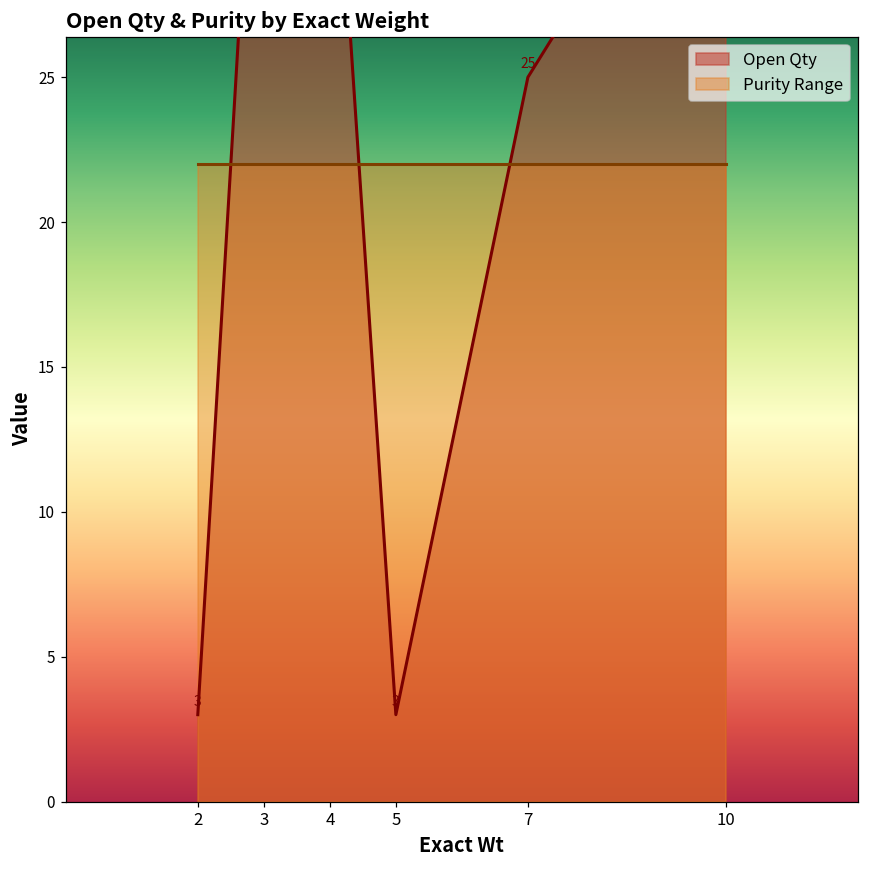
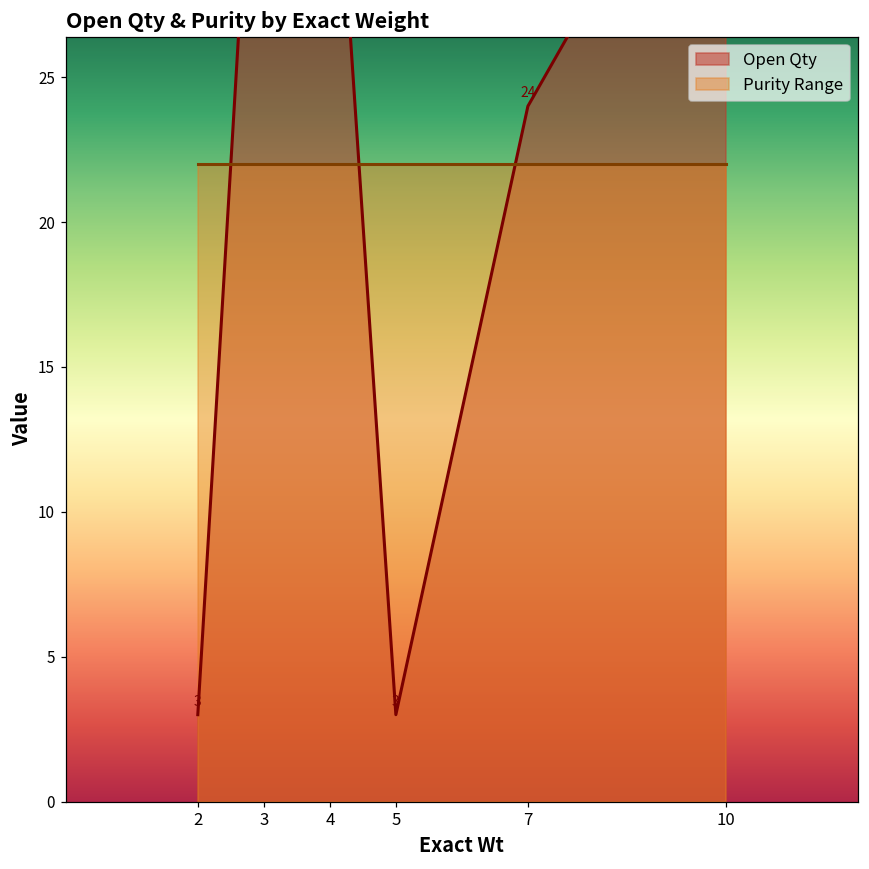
Open Qty, 7: 25 -> 24
